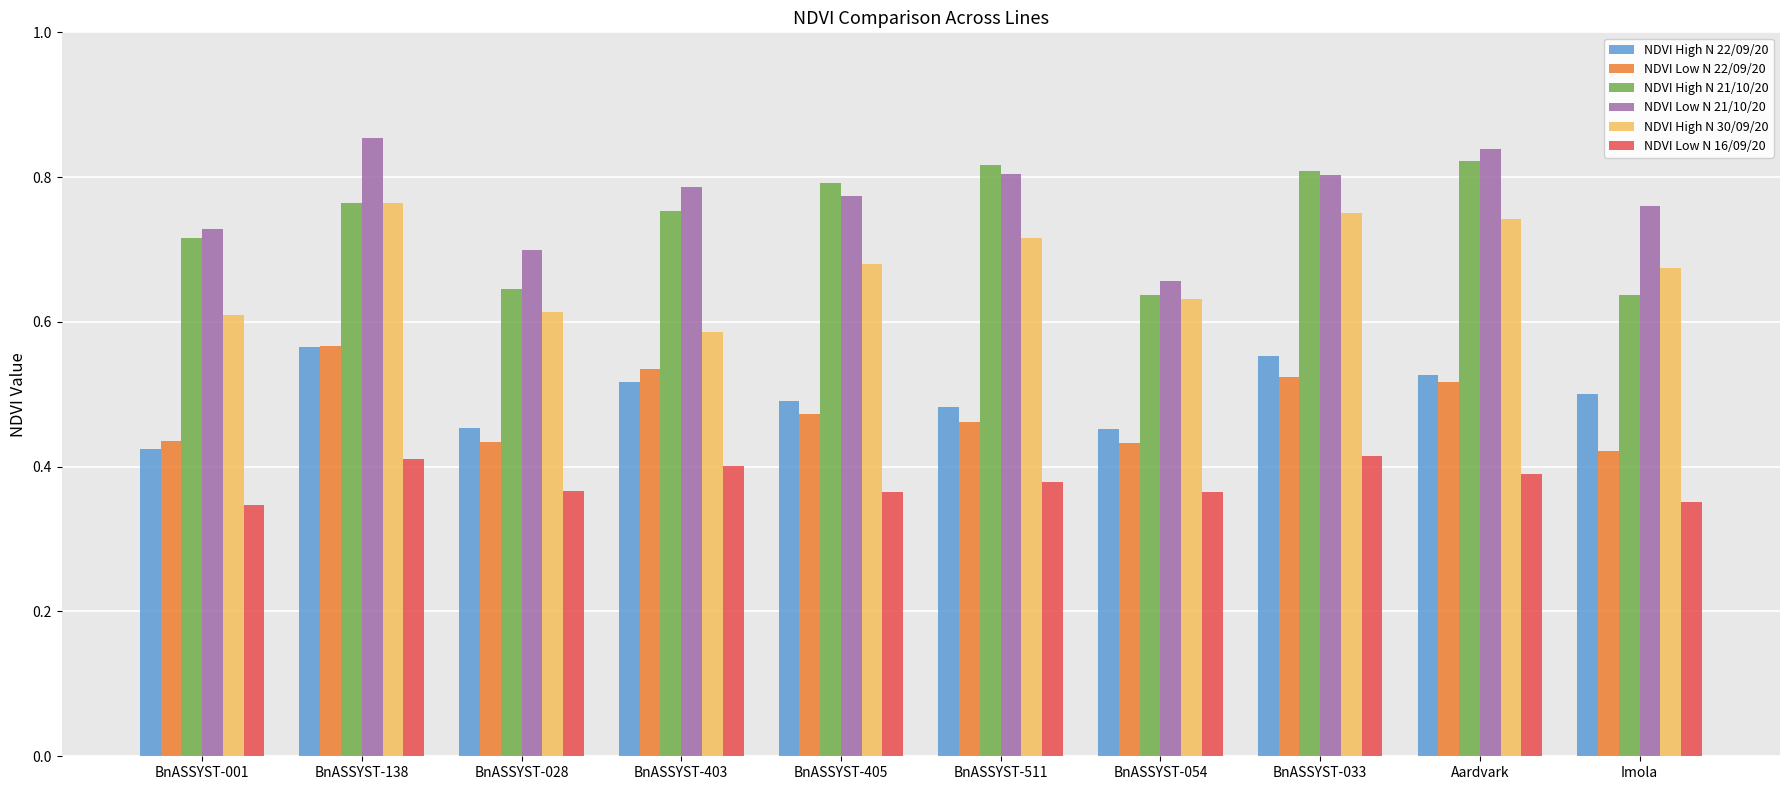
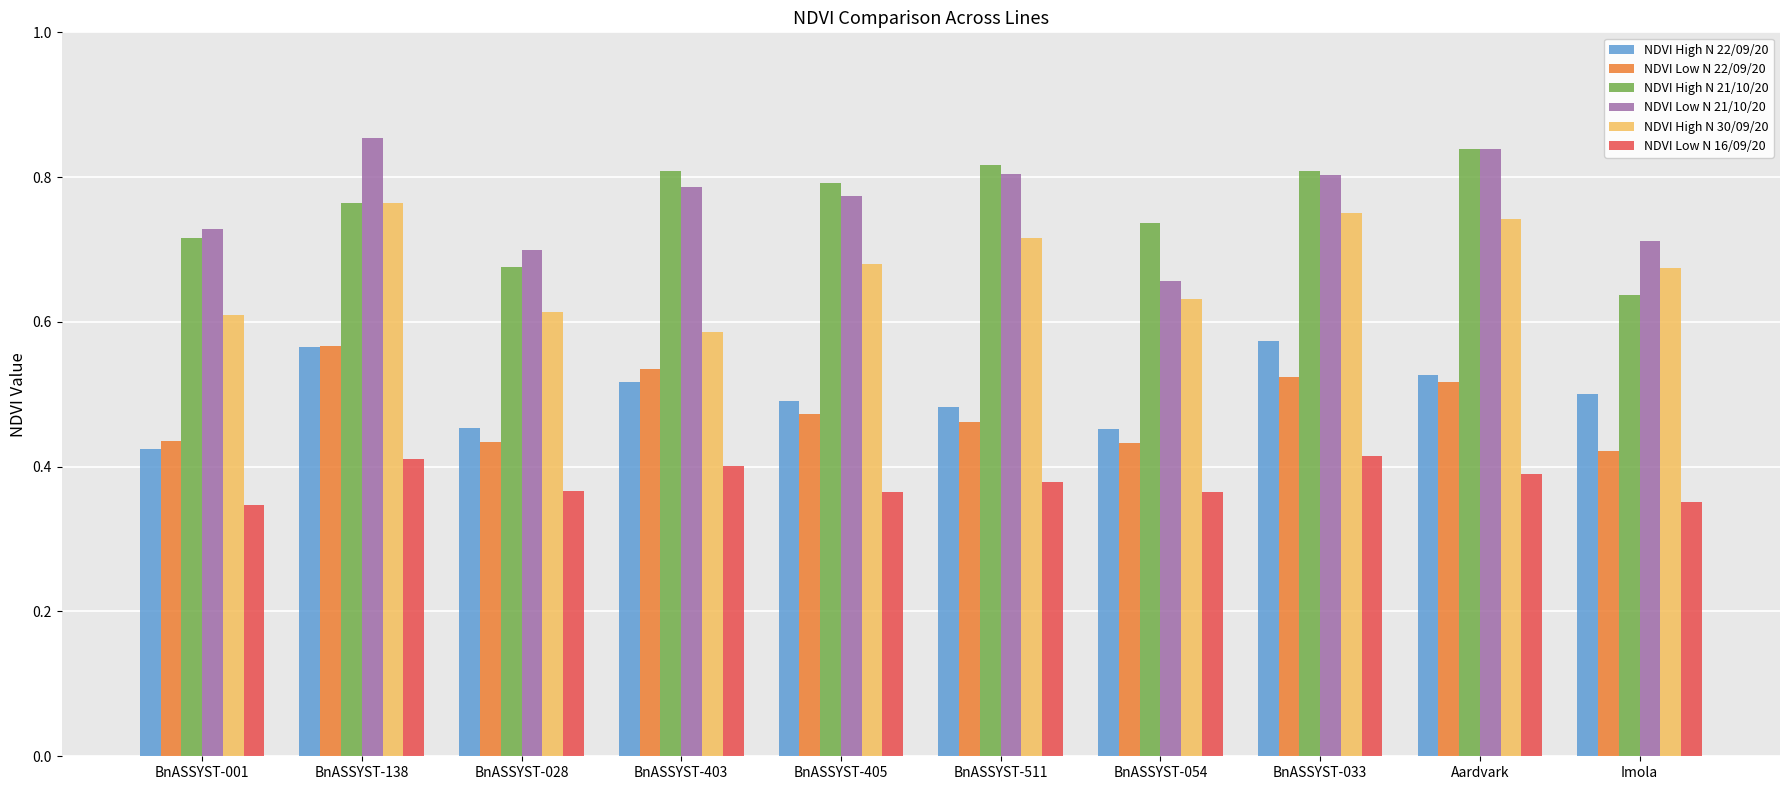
NDVI High N 21/10/20, BnASSYST-028: 0.65 -> 0.68
NDVI High N 21/10/20, BnASSYST-403: 0.75 -> 0.81
NDVI High N 21/10/20, BnASSYST-054: 0.64 -> 0.74
NDVI High N 22/09/20, BnASSYST-033: 0.55 -> 0.57
NDVI High N 21/10/20, Aardvark: 0.82 -> 0.84
NDVI Low N 21/10/20, Imola: 0.76 -> 0.71
